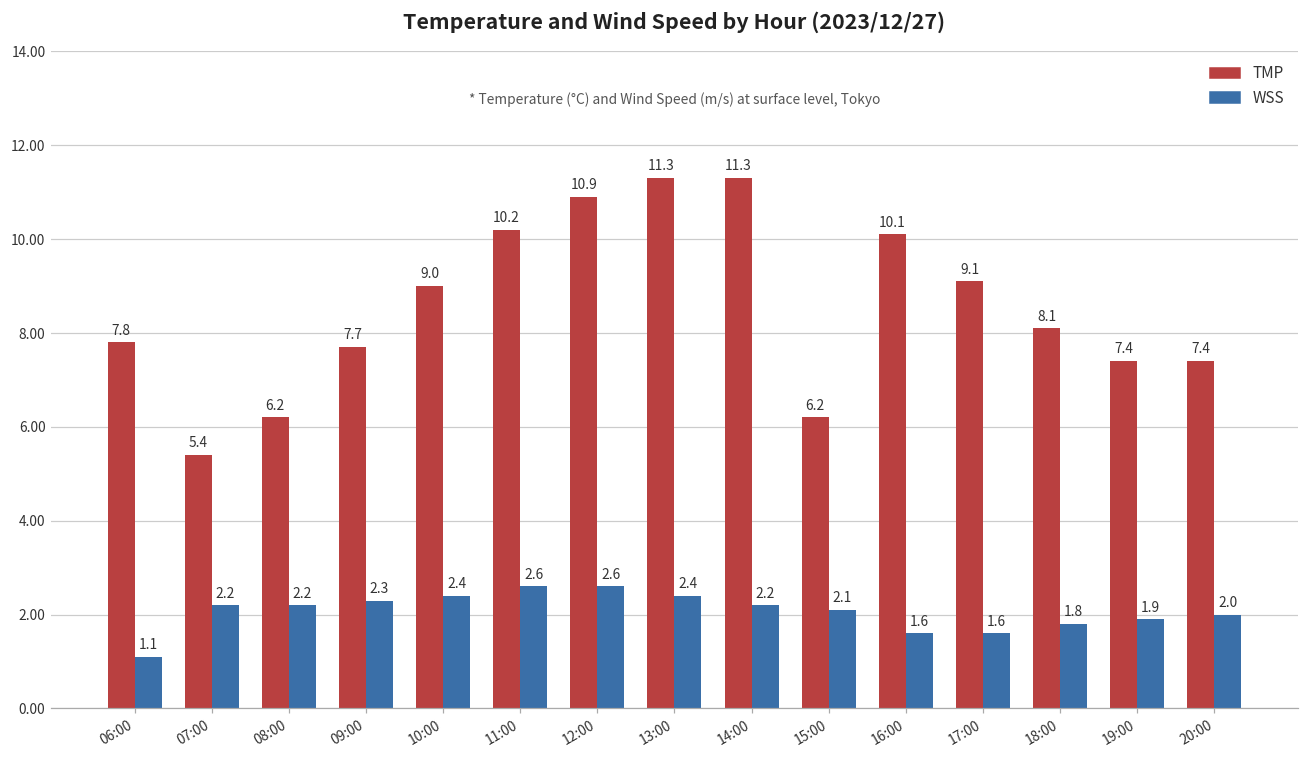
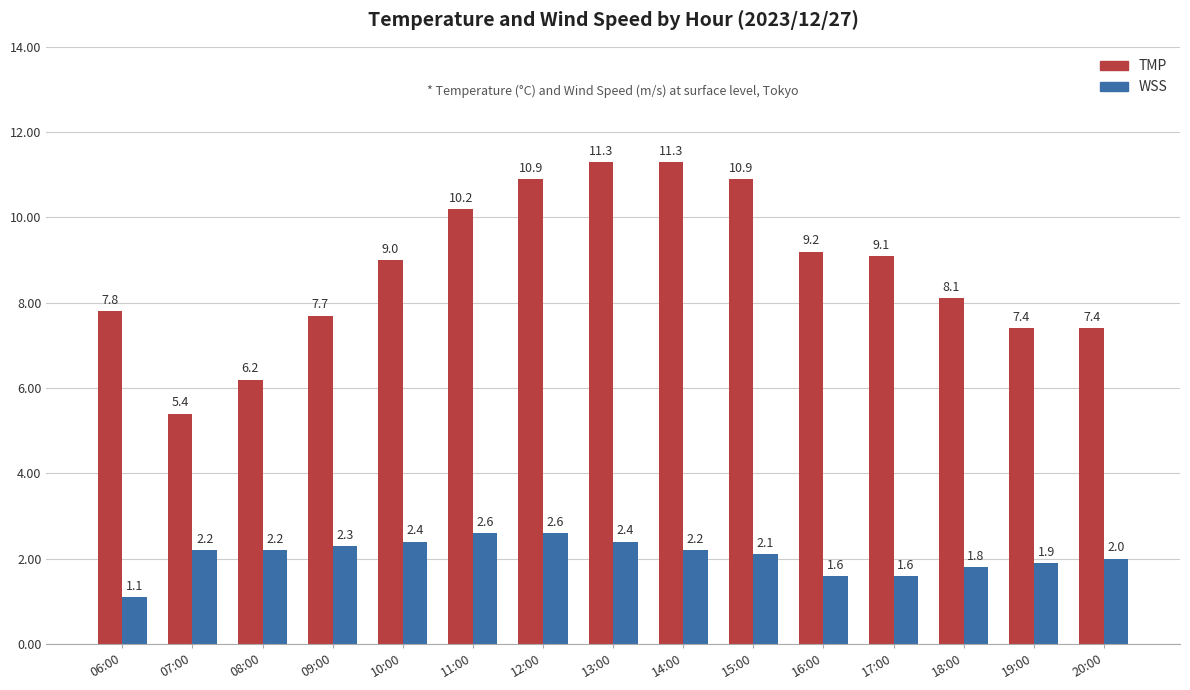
TMP, 15:00: 6.2 -> 10.9
TMP, 16:00: 10.1 -> 9.2
